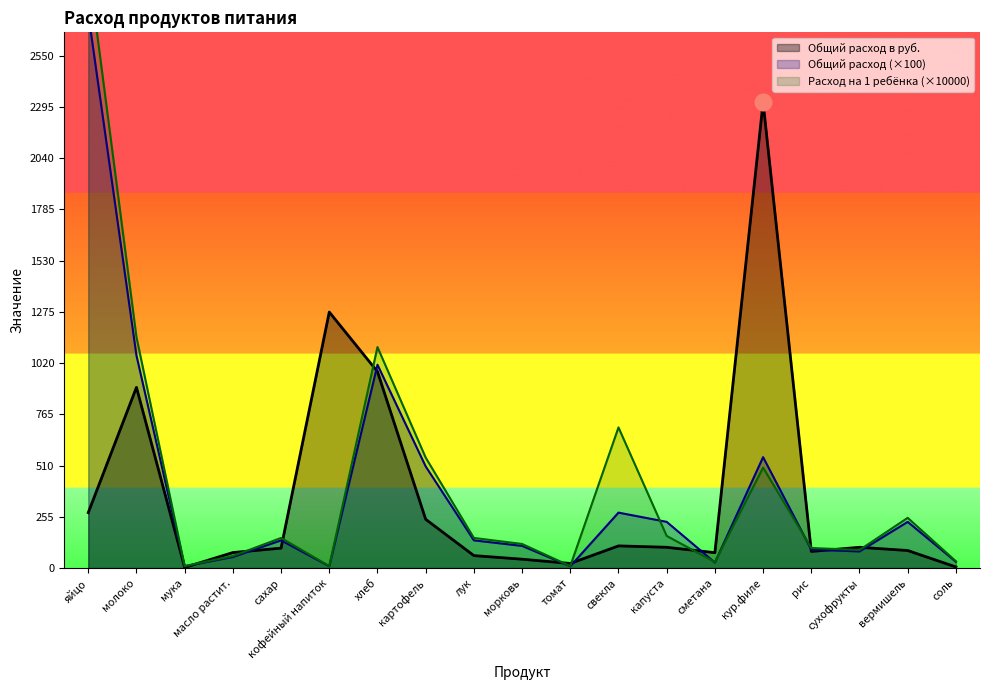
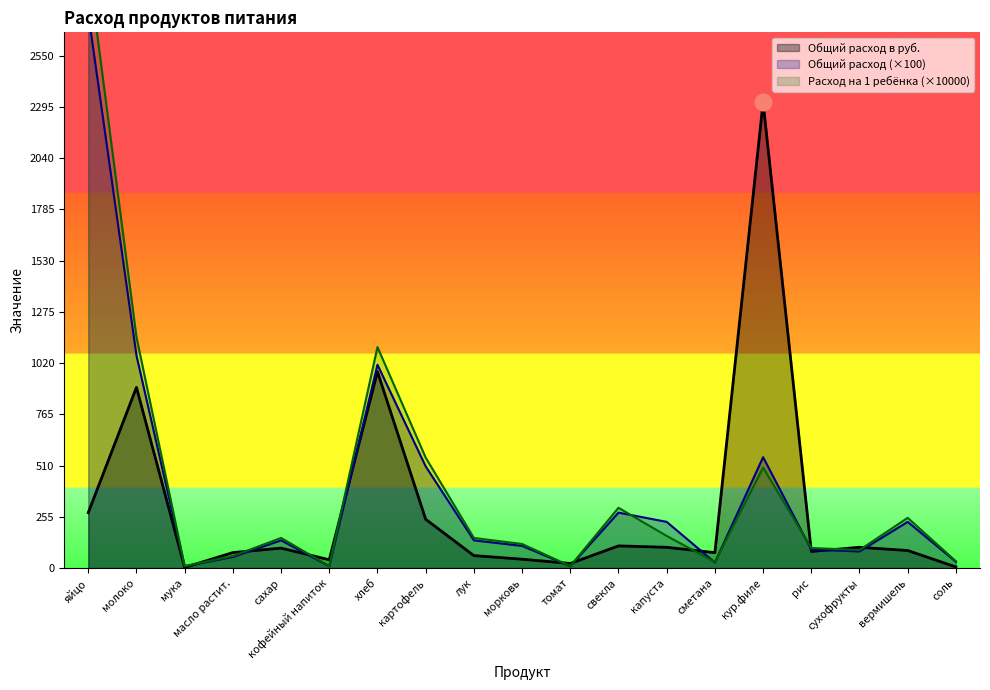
Общий расход в руб., кофейный напиток: 1270 -> 40
Расход на 1 ребёнка (×10000), свекла: 700 -> 300
